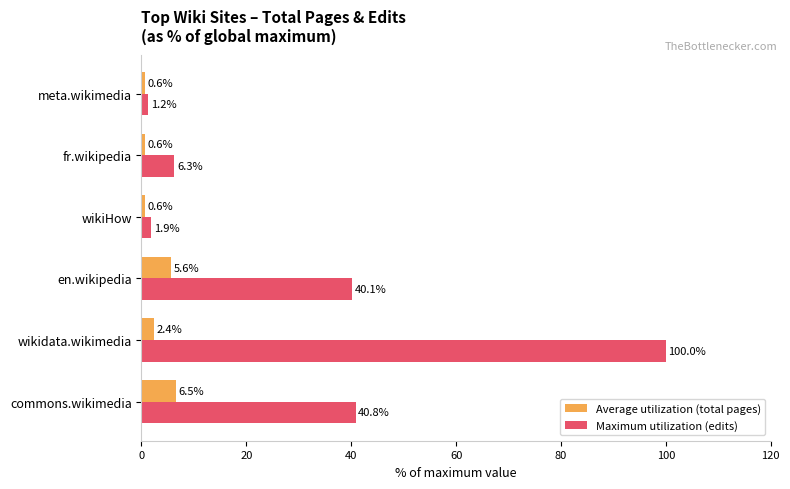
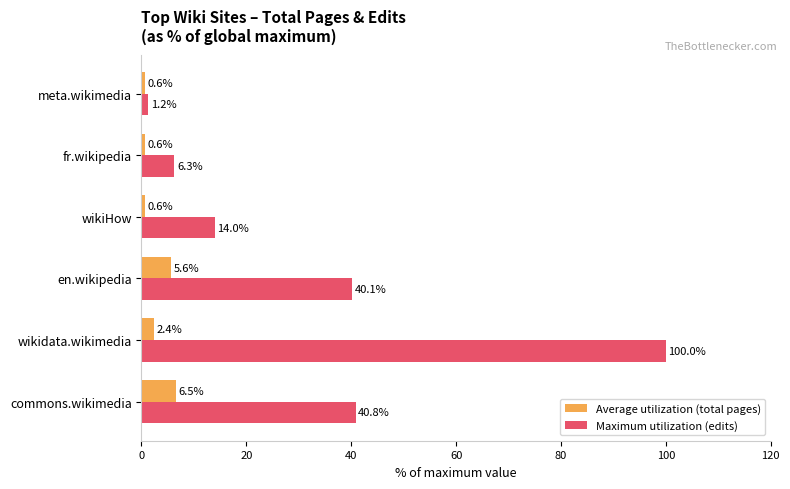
Maximum utilization (edits), wikiHow: 1.9% -> 14.0%
